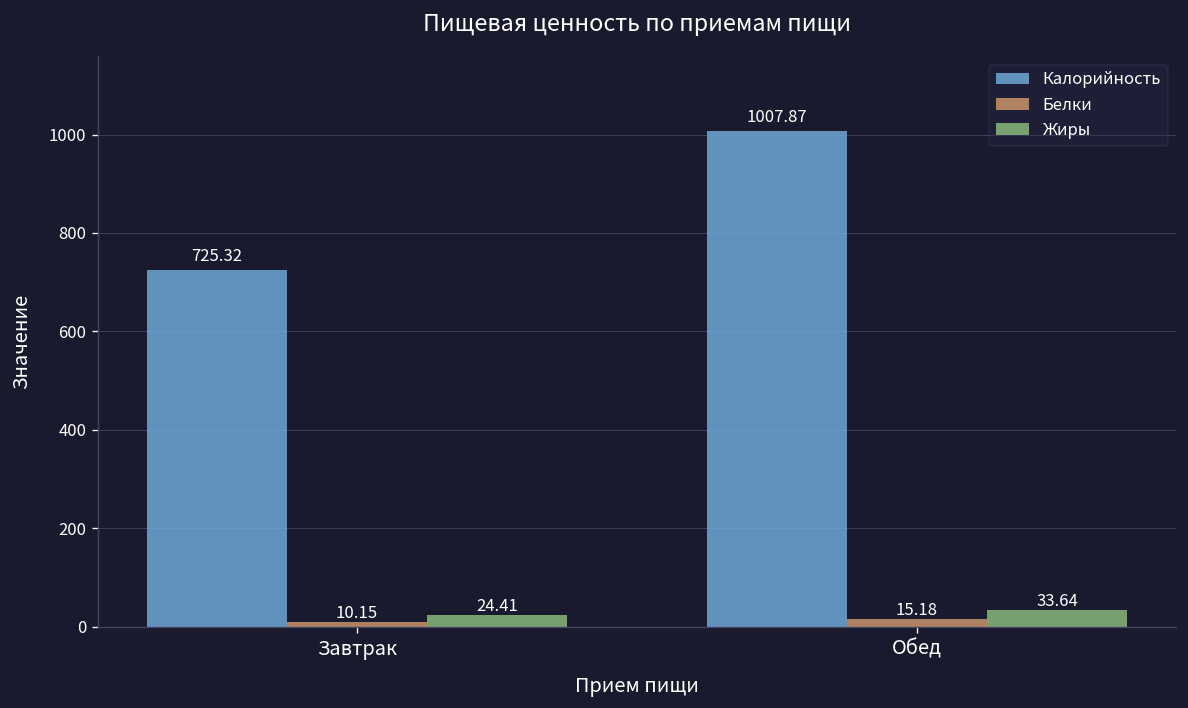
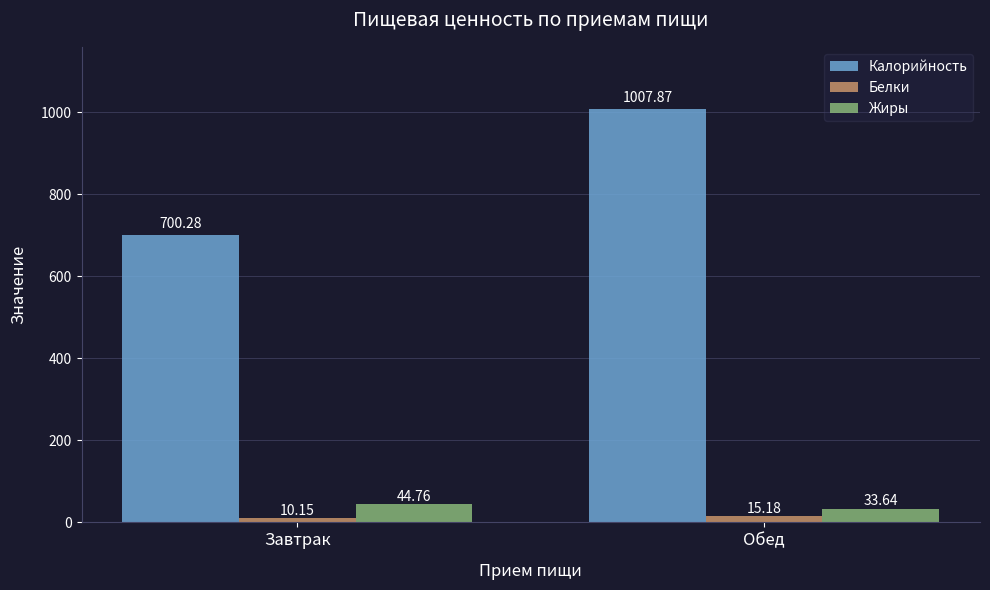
Калорийность, Завтрак: 725.32 -> 700.28
Жиры, Завтрак: 24.41 -> 44.76
